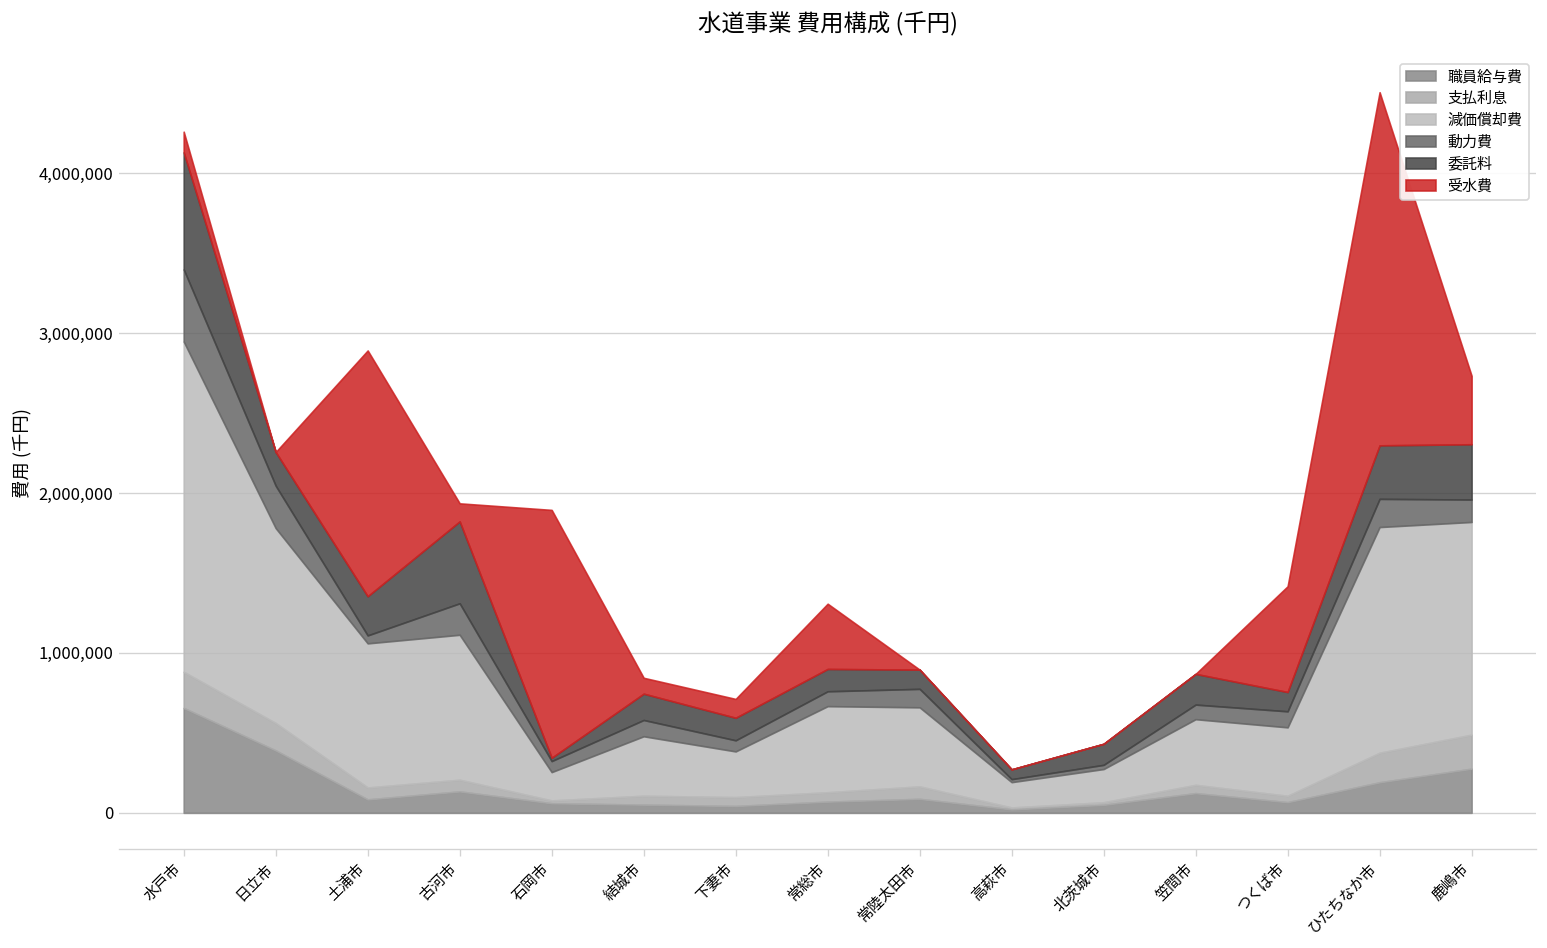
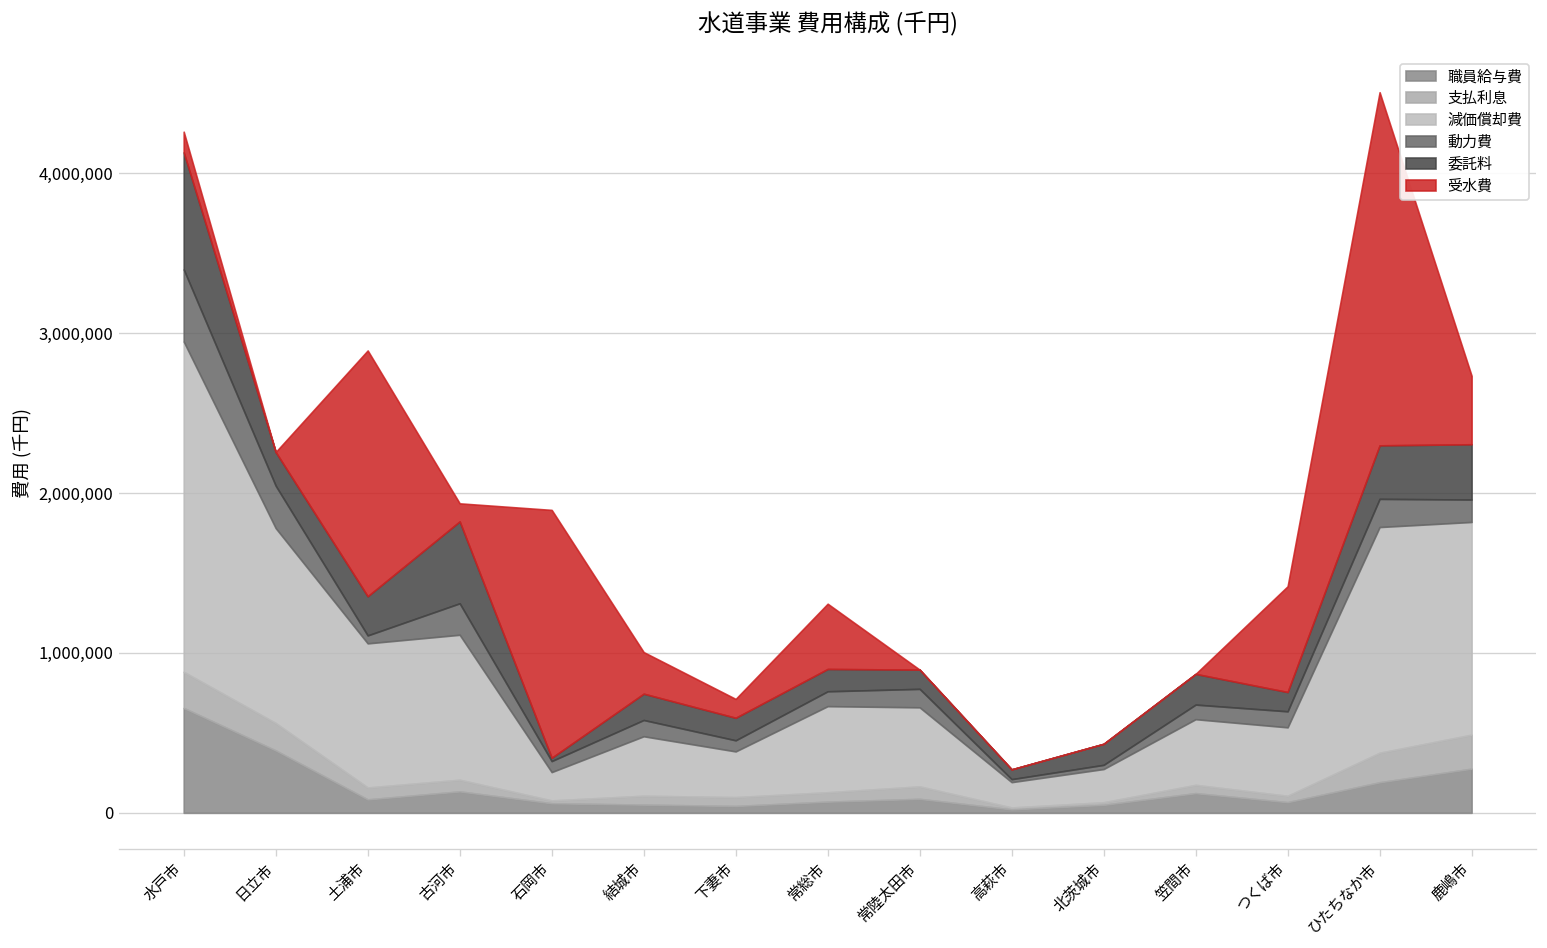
受水費, 結城市: 100,000 -> 260,000
